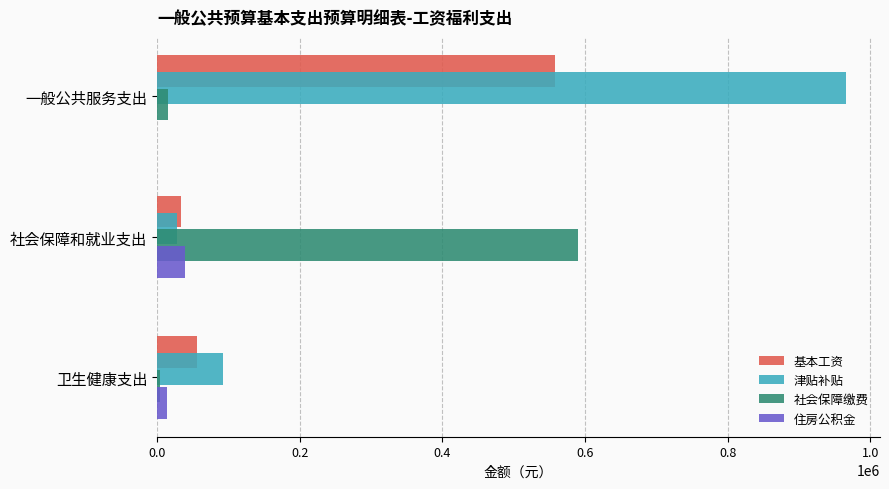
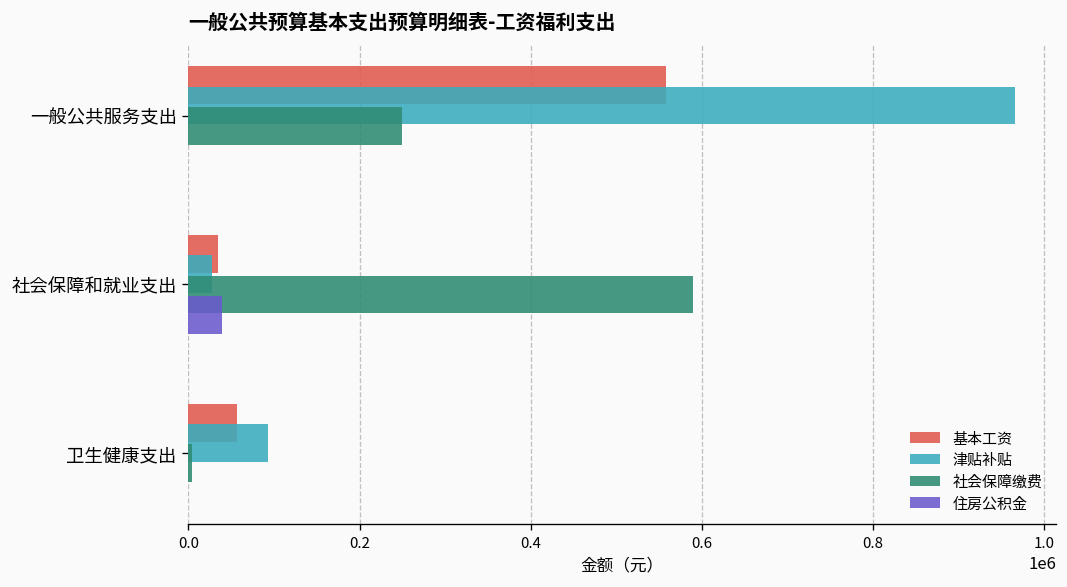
社会保障缴费, 一般公共服务支出: 20000 -> 250000
住房公积金, 卫生健康支出: 10000 -> 0
